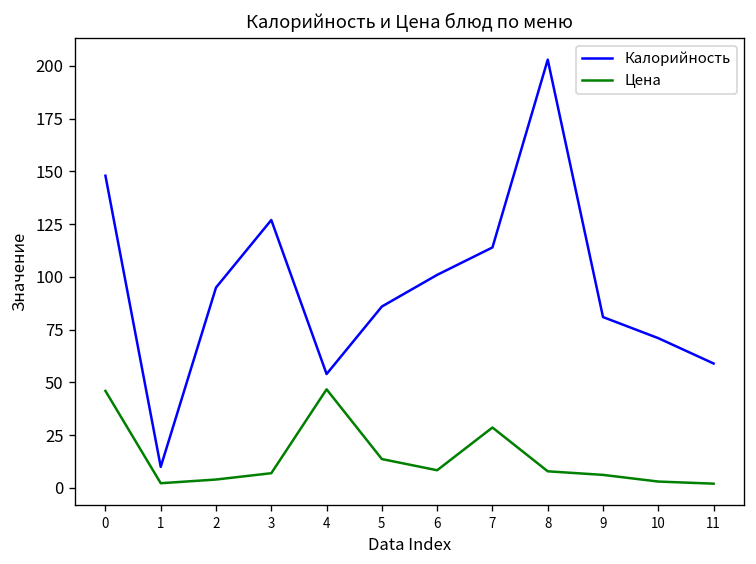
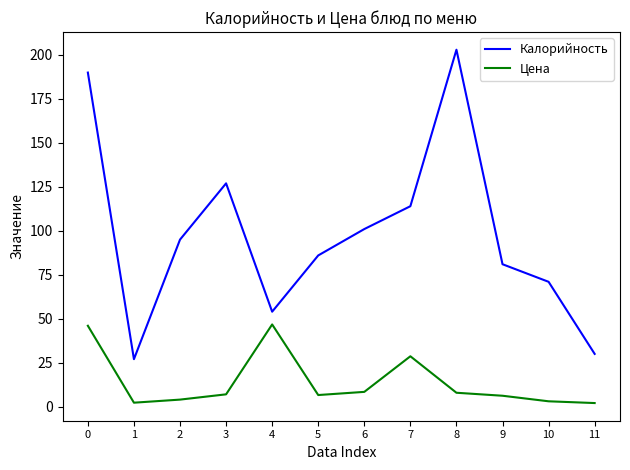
Калорийность, 0: 148 -> 190
Калорийность, 1: 10 -> 27
Цена, 5: 14 -> 7
Калорийность, 11: 59 -> 30
